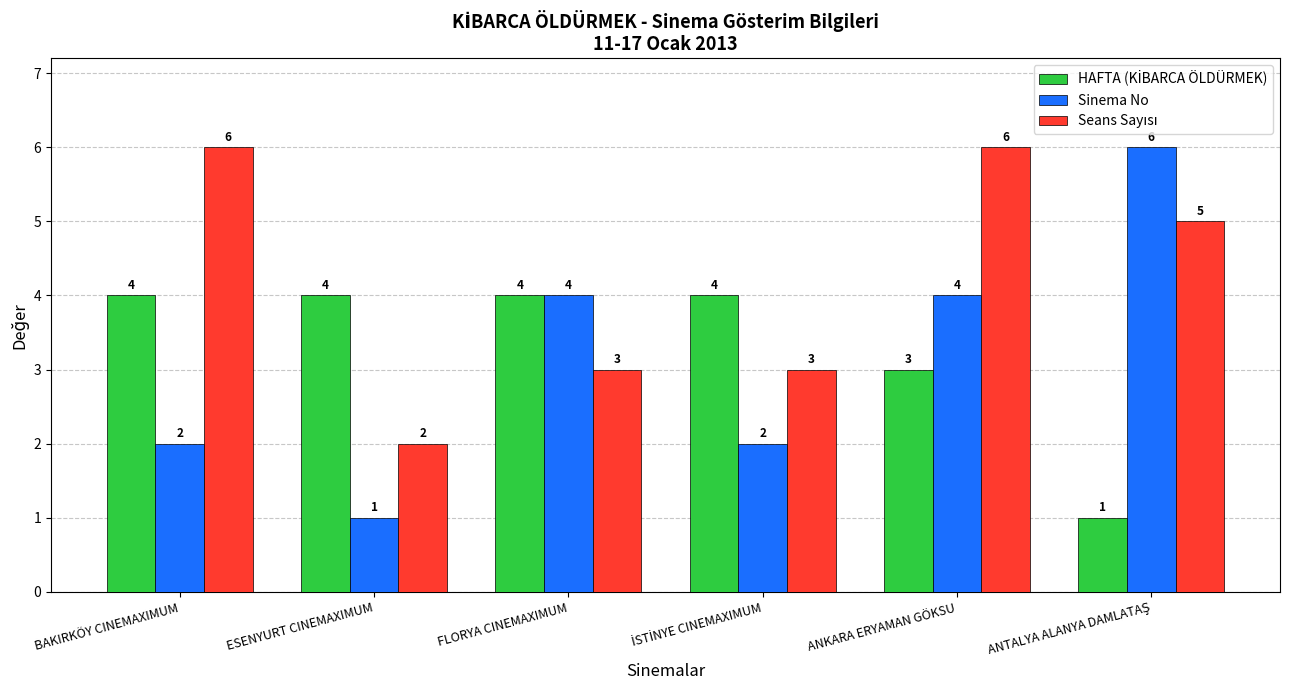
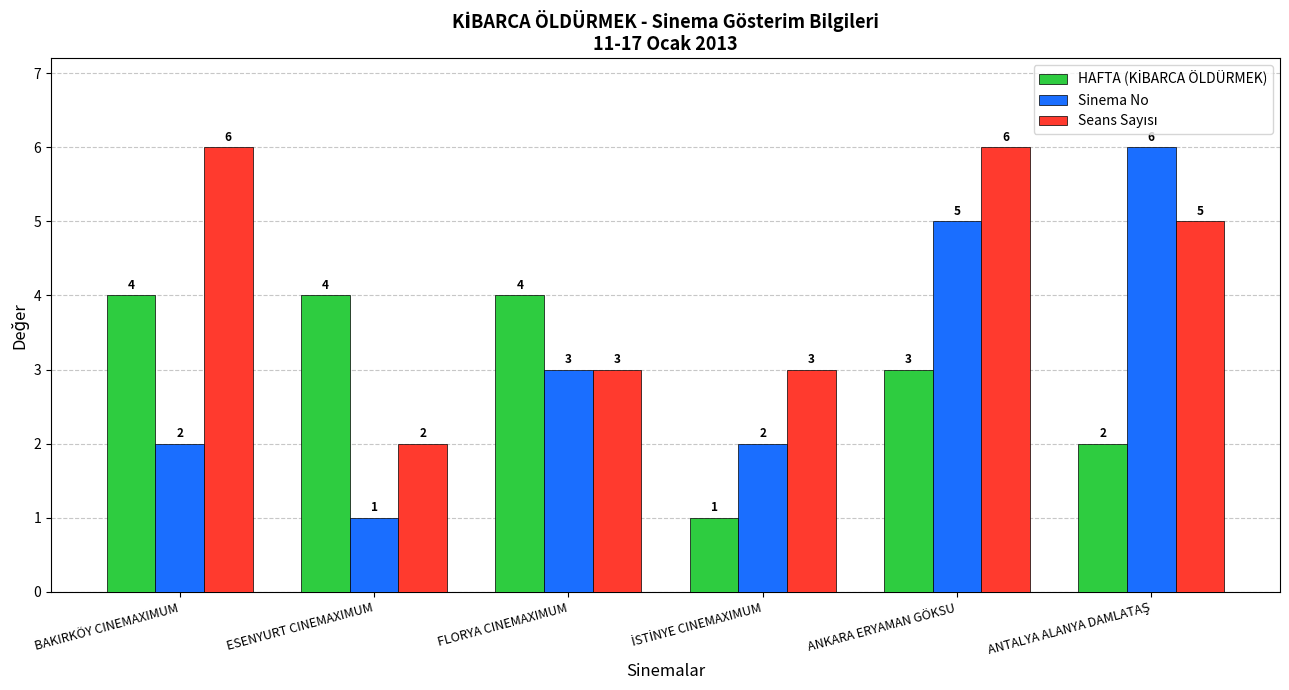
Sinema No, FLORYA CINEMAXIMUM: 4 -> 3
HAFTA (KİBARCA ÖLDÜRMEK), İSTİNYE CINEMAXIMUM: 4 -> 1
Sinema No, ANKARA ERYAMAN GÖKSU: 4 -> 5
HAFTA (KİBARCA ÖLDÜRMEK), ANTALYA ALANYA DAMLATAŞ: 1 -> 2
